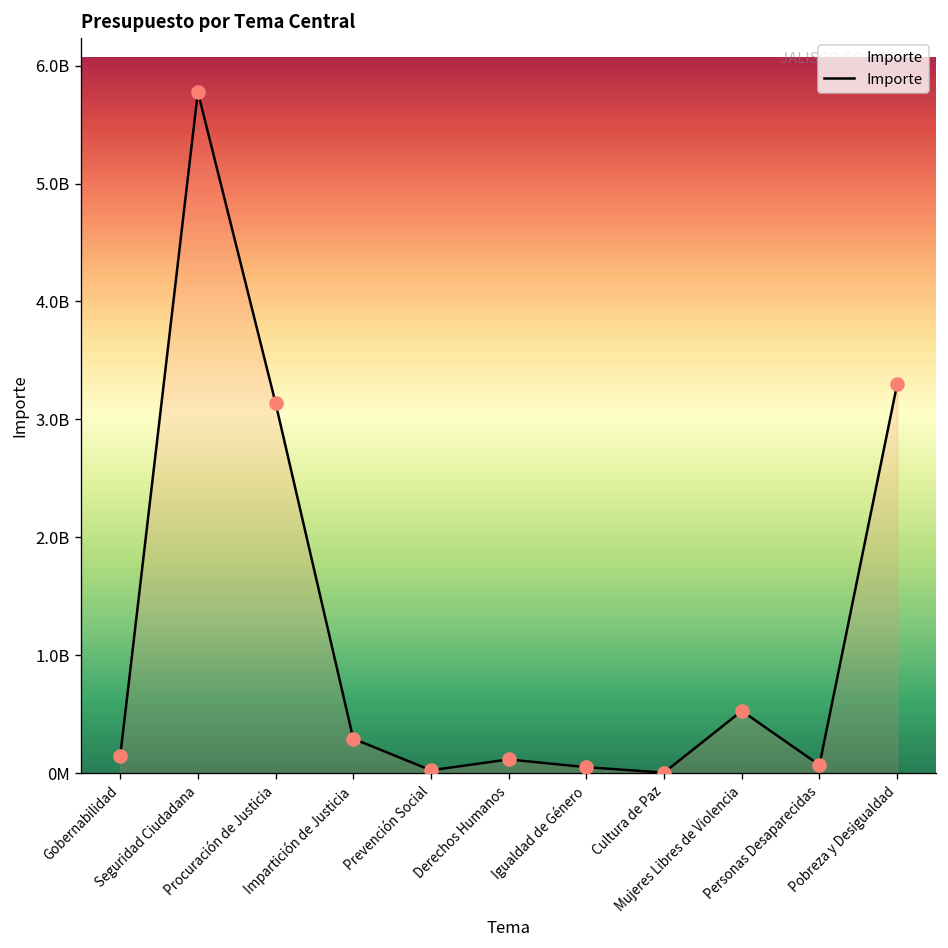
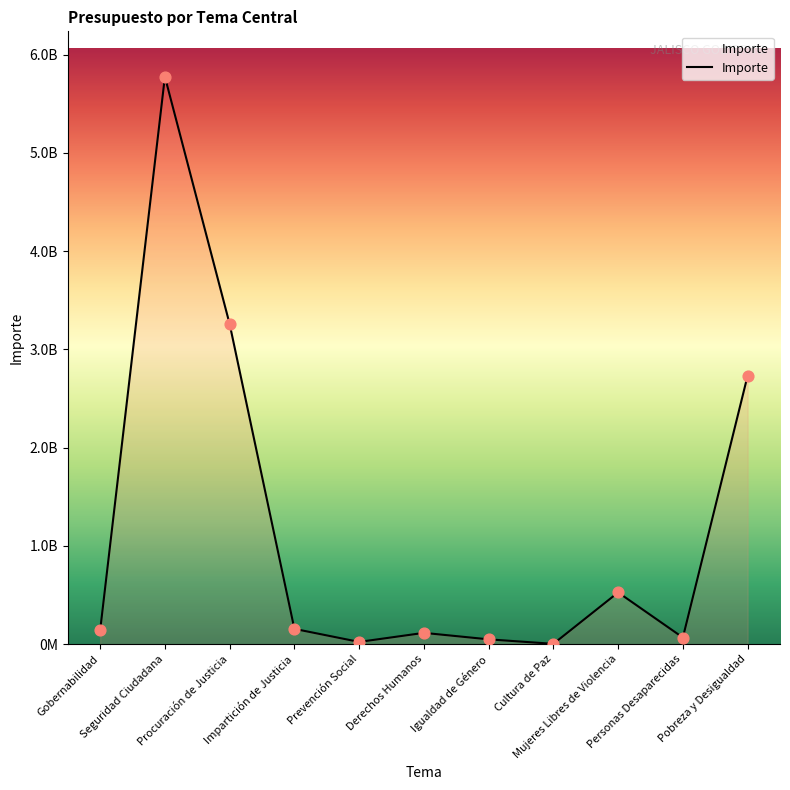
Procuración de Justicia: 3100000000 -> 3300000000
Impartición de Justicia: 300000000 -> 200000000
Pobreza y Desigualdad: 3300000000 -> 2700000000
